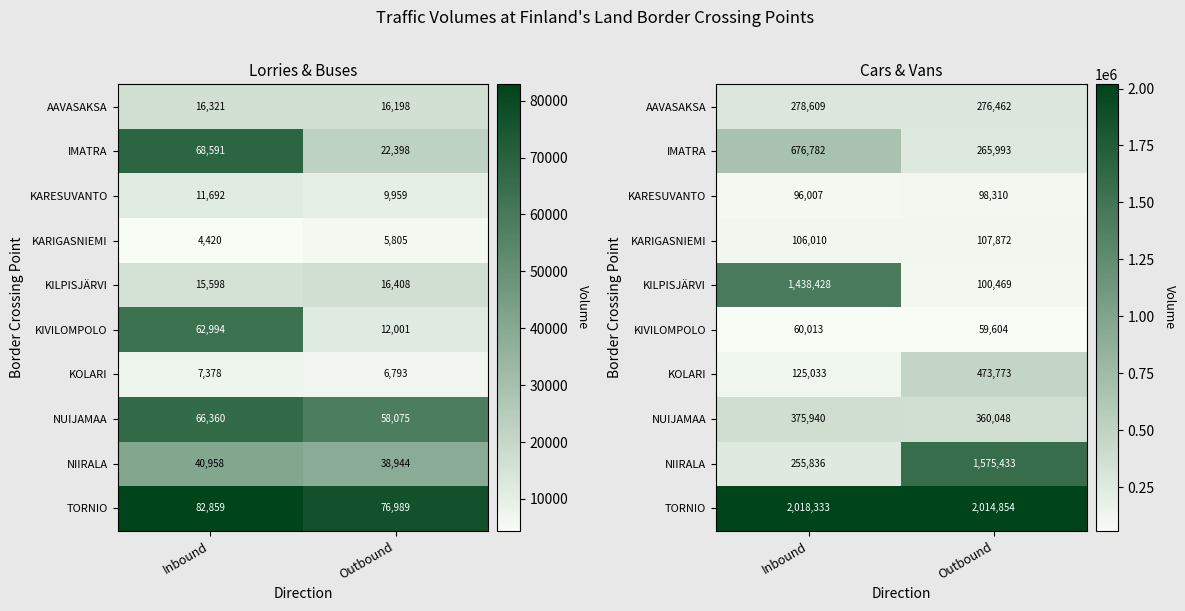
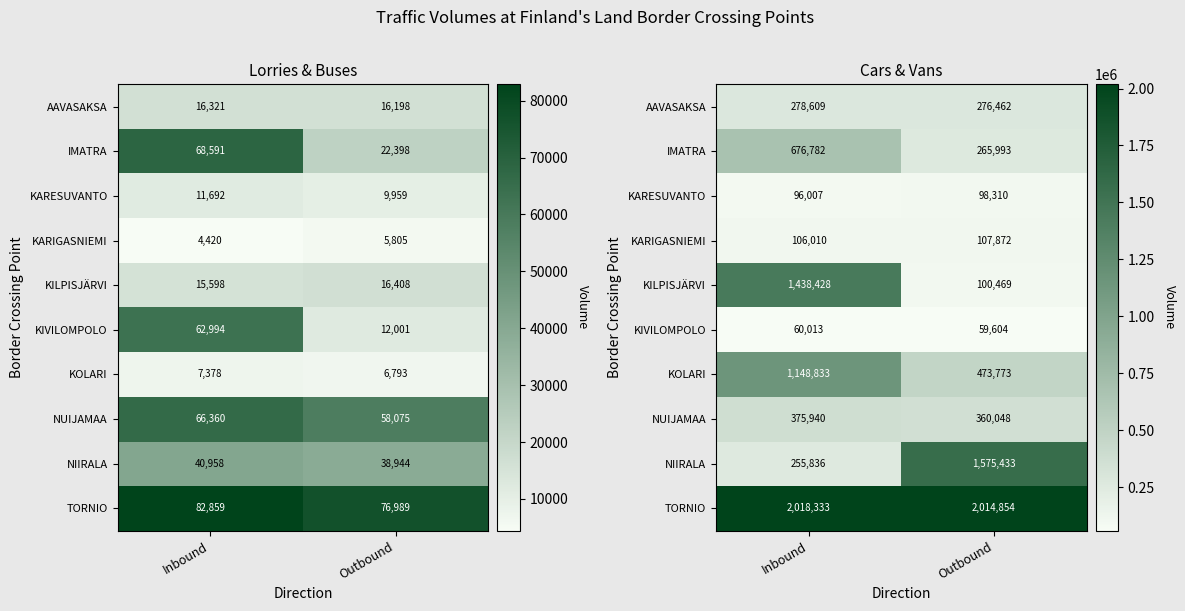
Cars & Vans, KOLARI, Inbound: 125,033 -> 1,148,833
